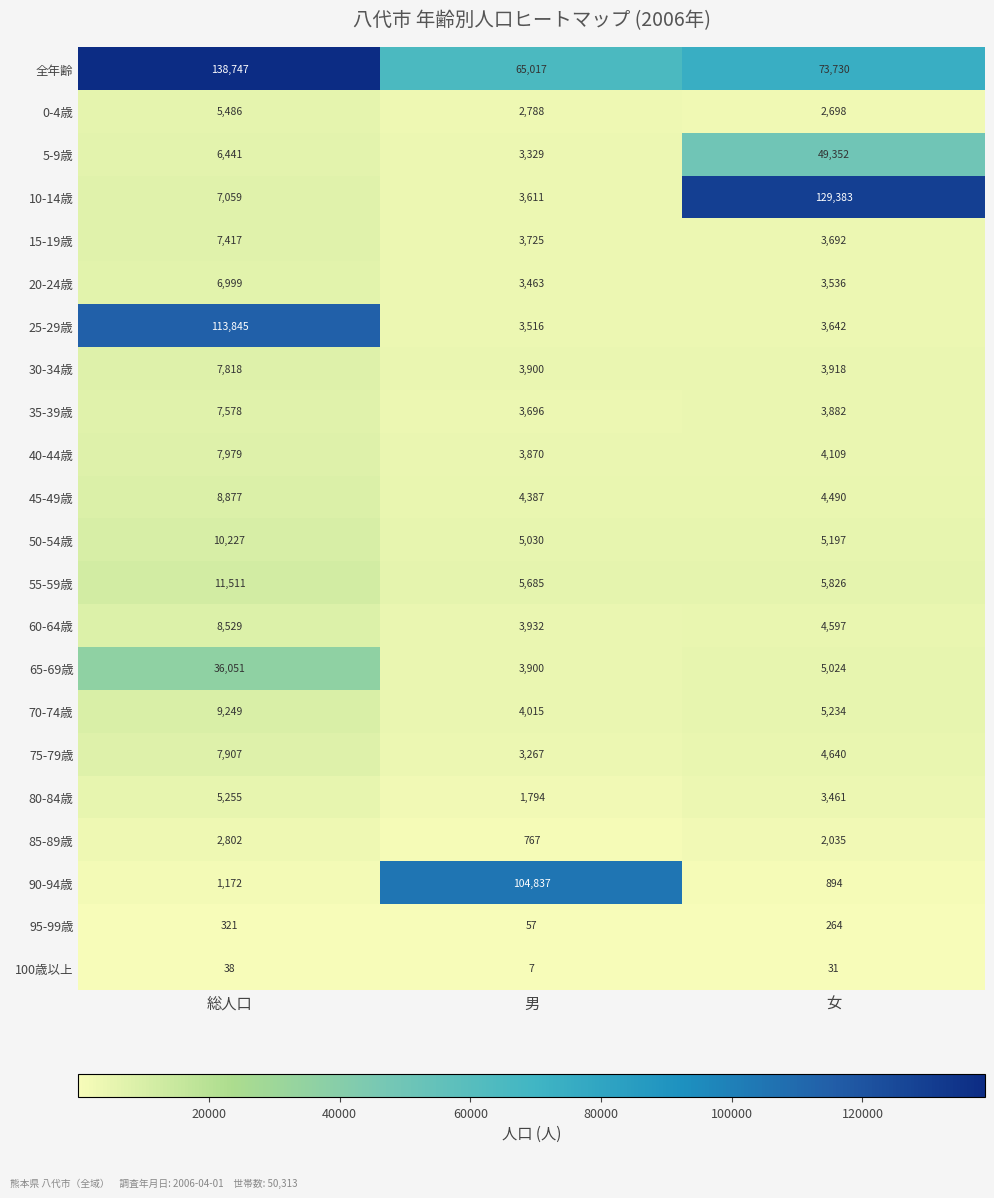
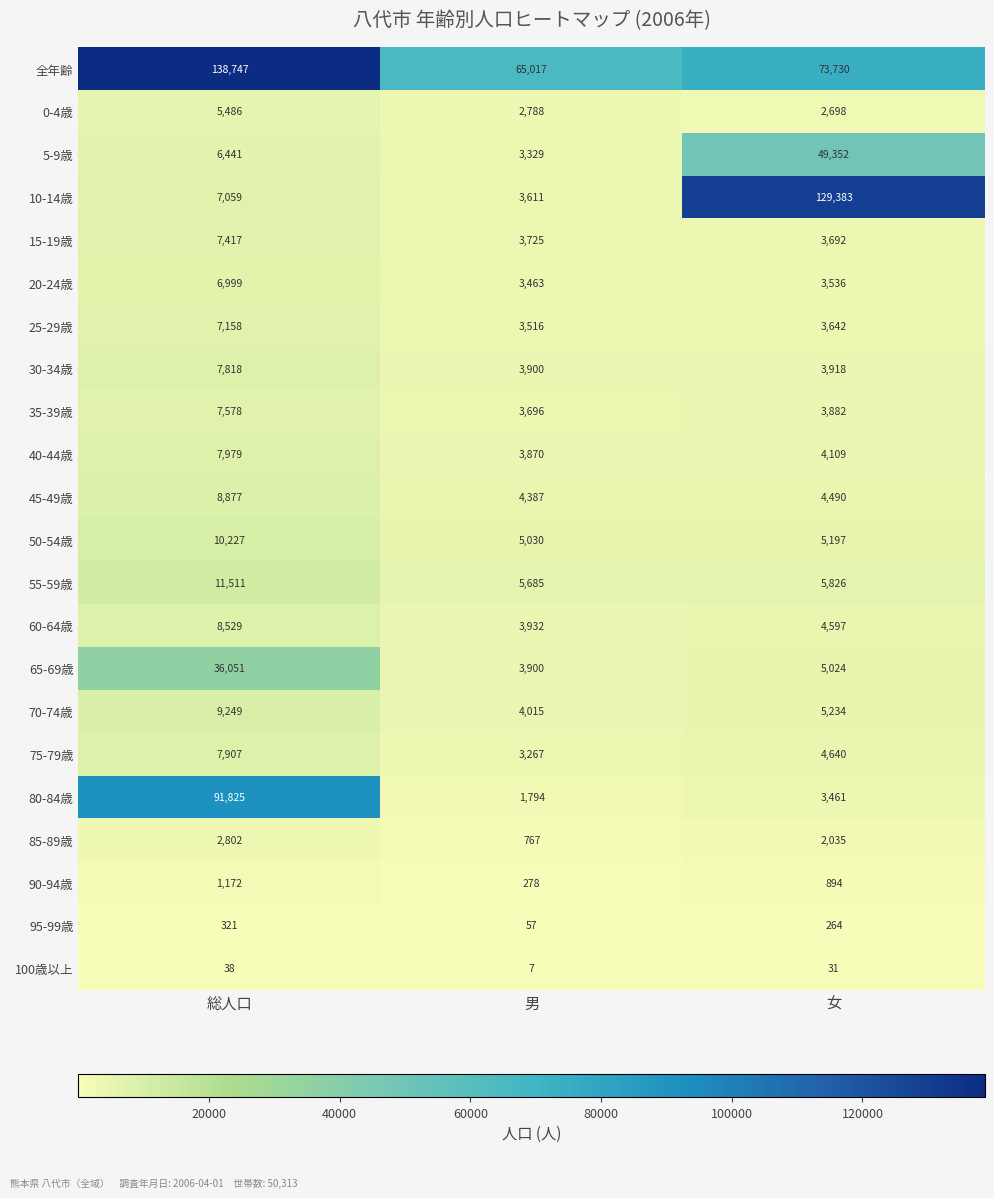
25-29歳, 総人口: 113,845 -> 7,158
80-84歳, 総人口: 5,255 -> 91,825
90-94歳, 男: 104,837 -> 278
